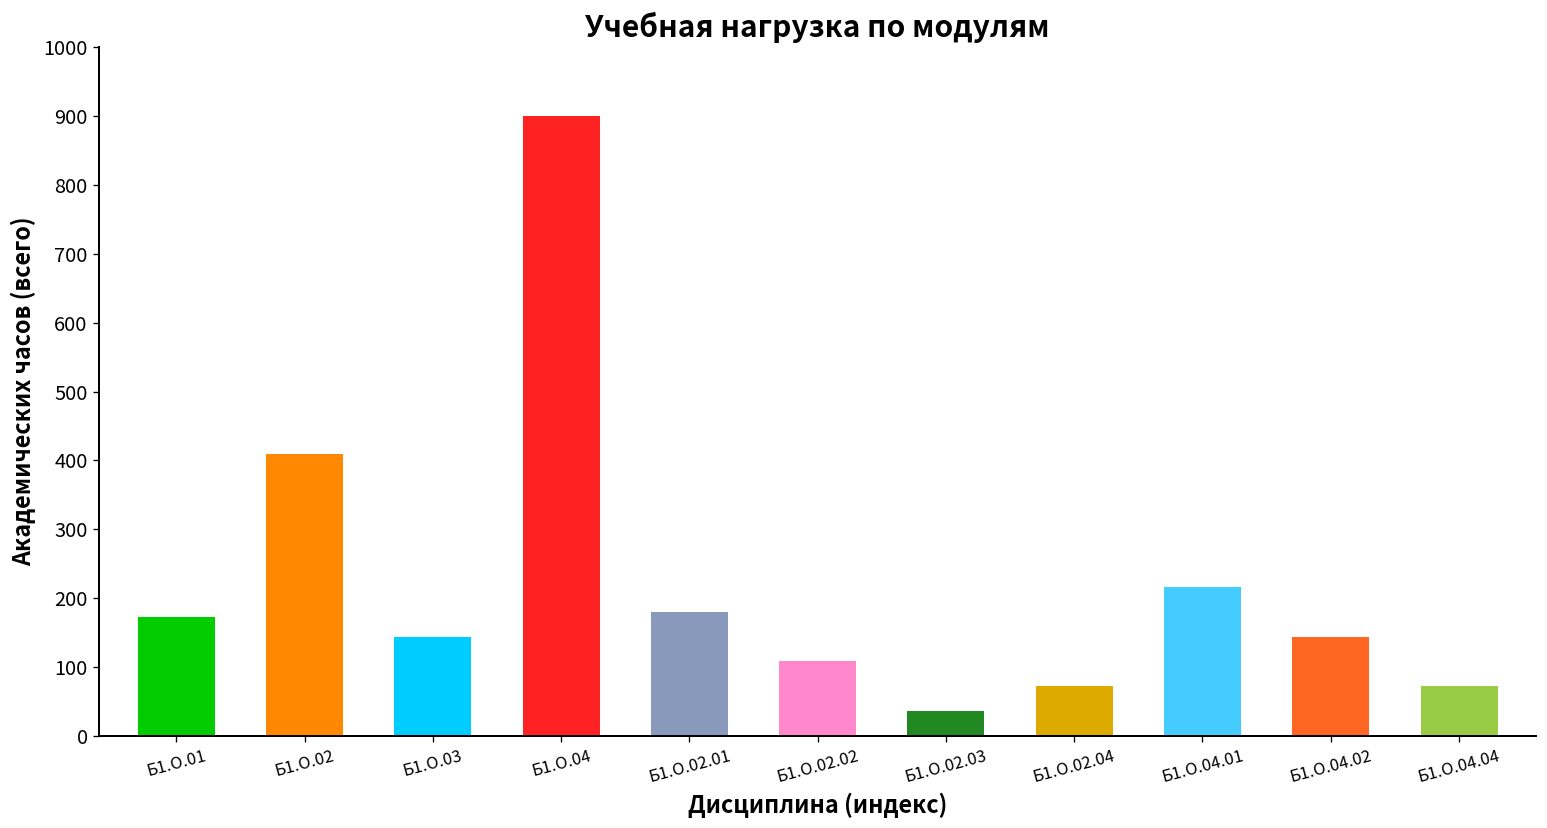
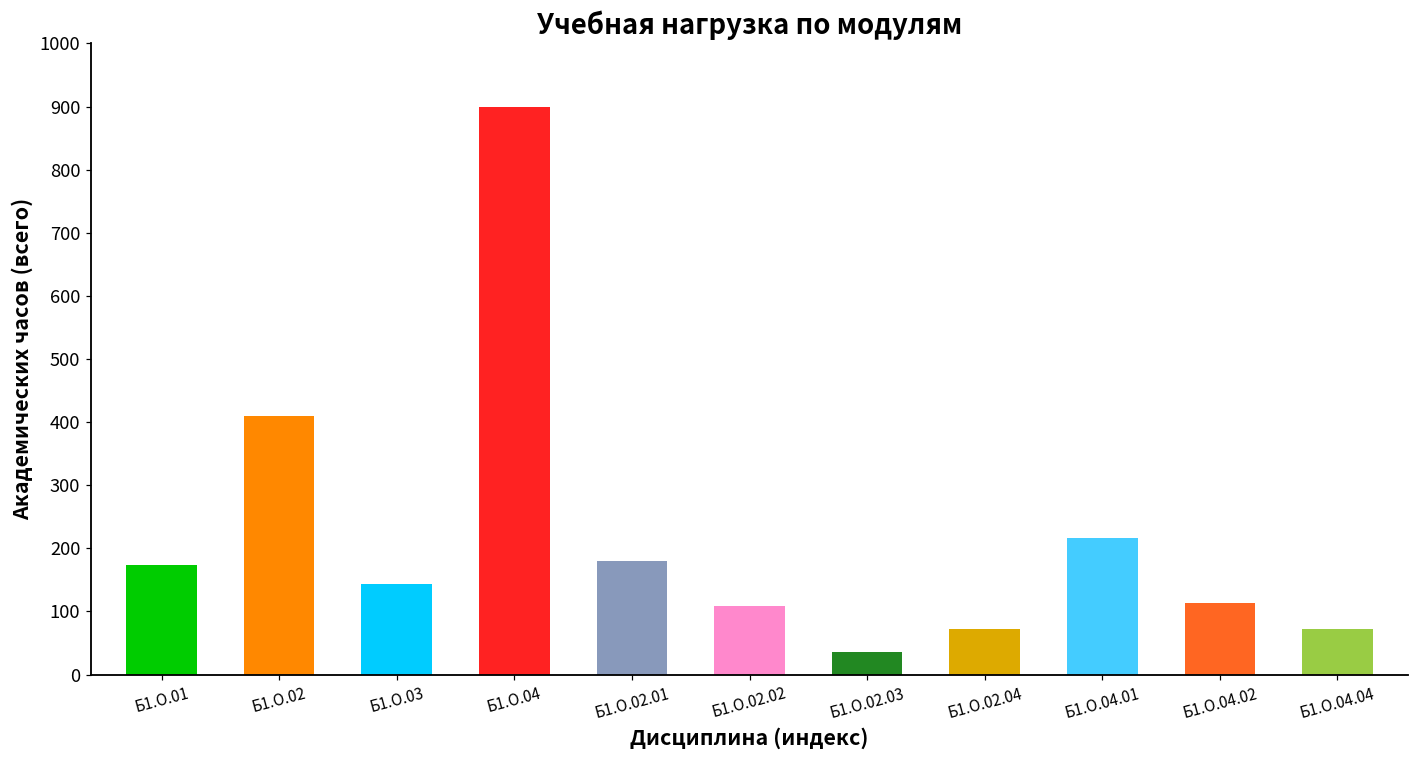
Б1.О.04.02: 140 -> 110
